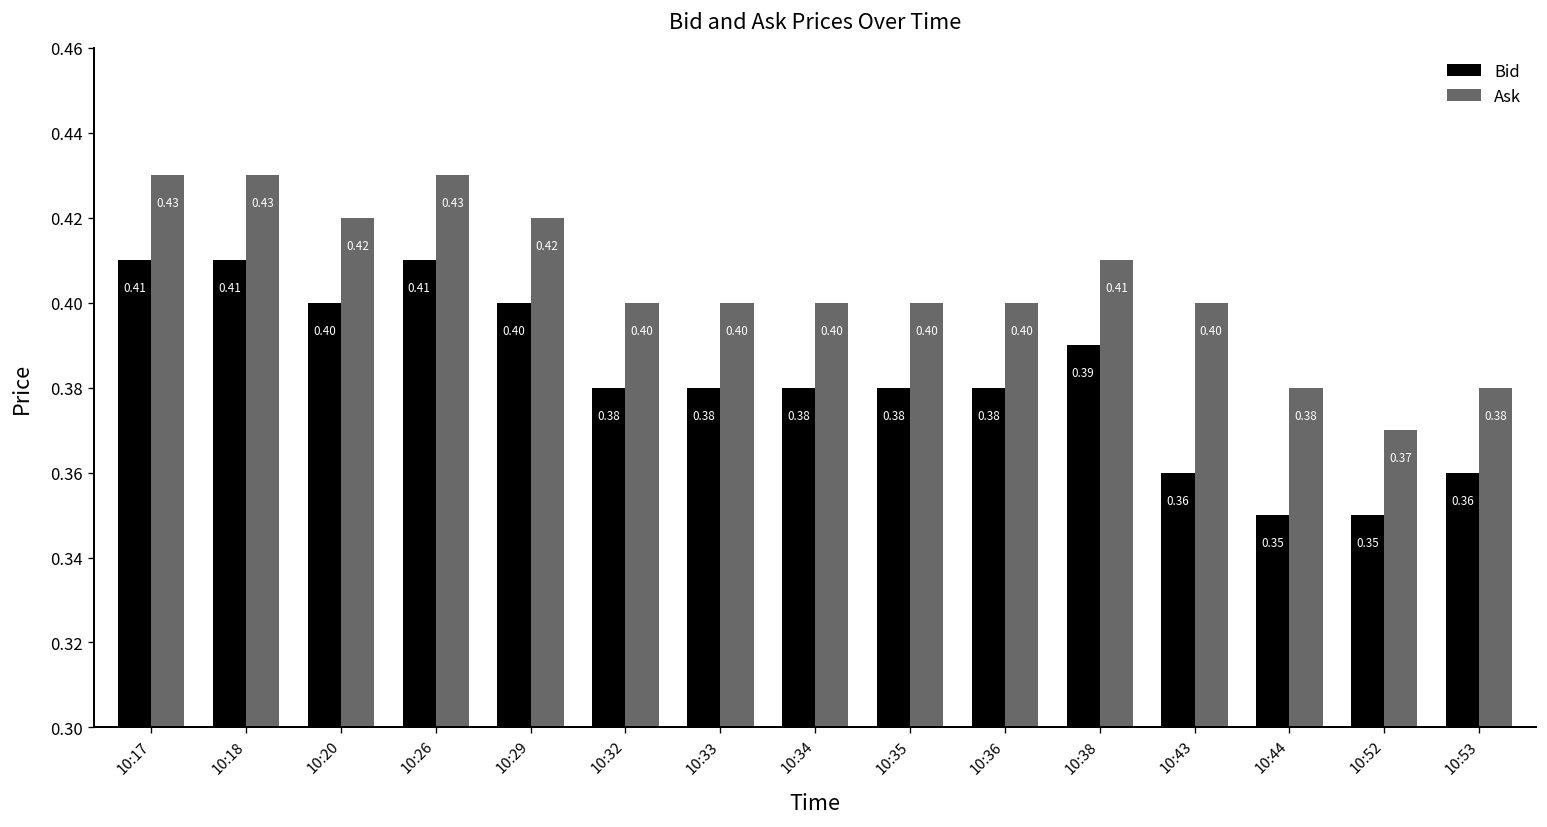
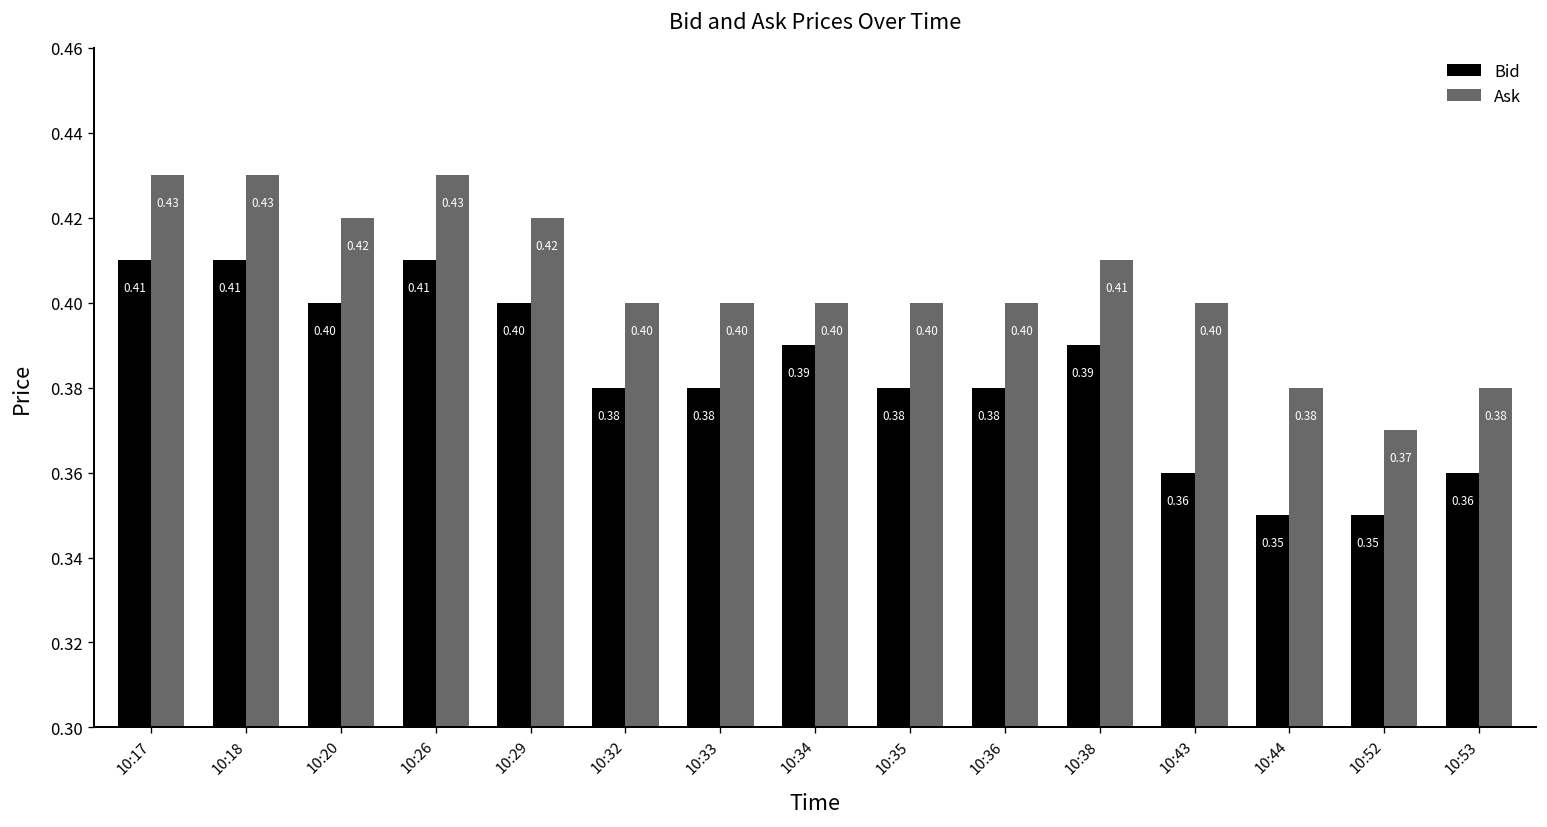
Bid, 10:34: 0.38 -> 0.39
